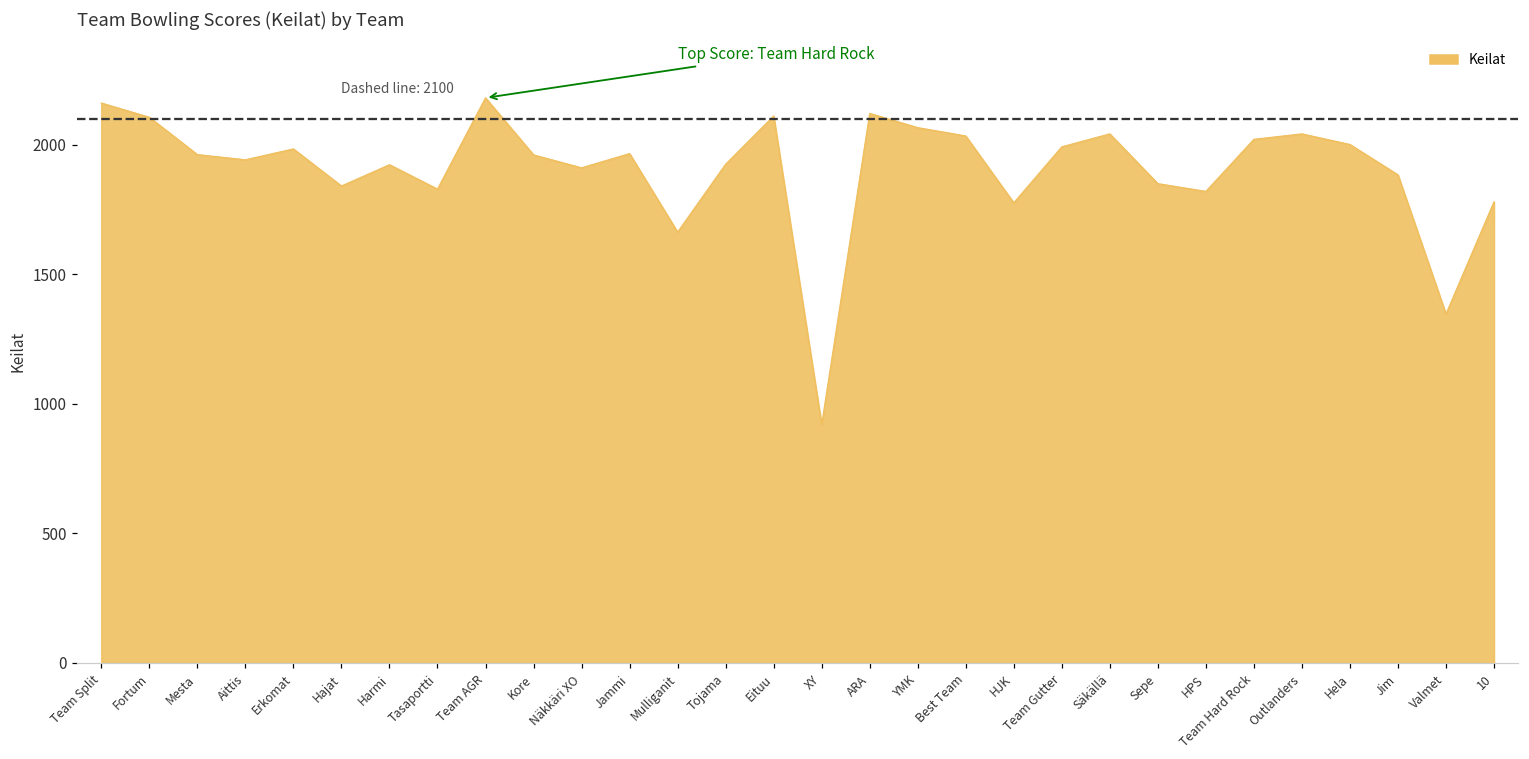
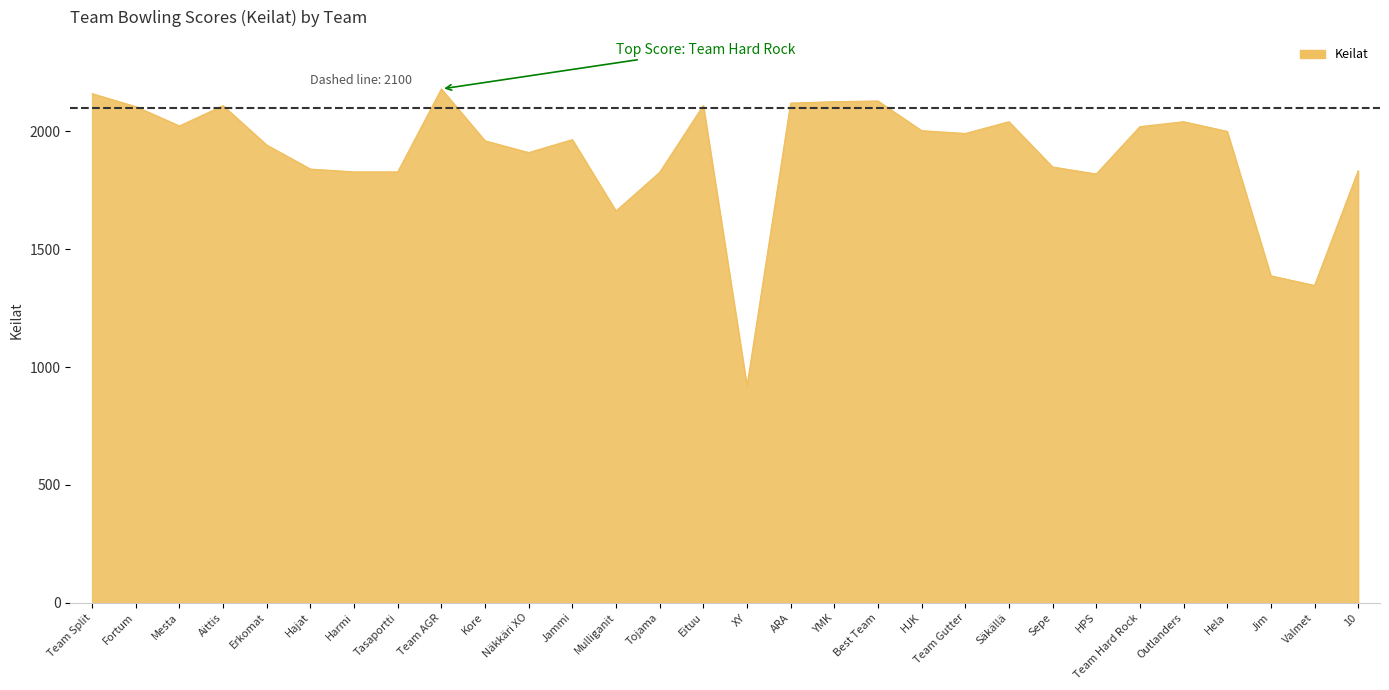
Mesta: 1960 -> 2020
Aittis: 1940 -> 2110
Erkomat: 1980 -> 1940
Harmi: 1920 -> 1830
Tojama: 1920 -> 1830
YMK: 2070 -> 2130
Best Team: 2030 -> 2130
HJK: 1780 -> 2000
Jim: 1880 -> 1390
10: 1780 -> 1830
